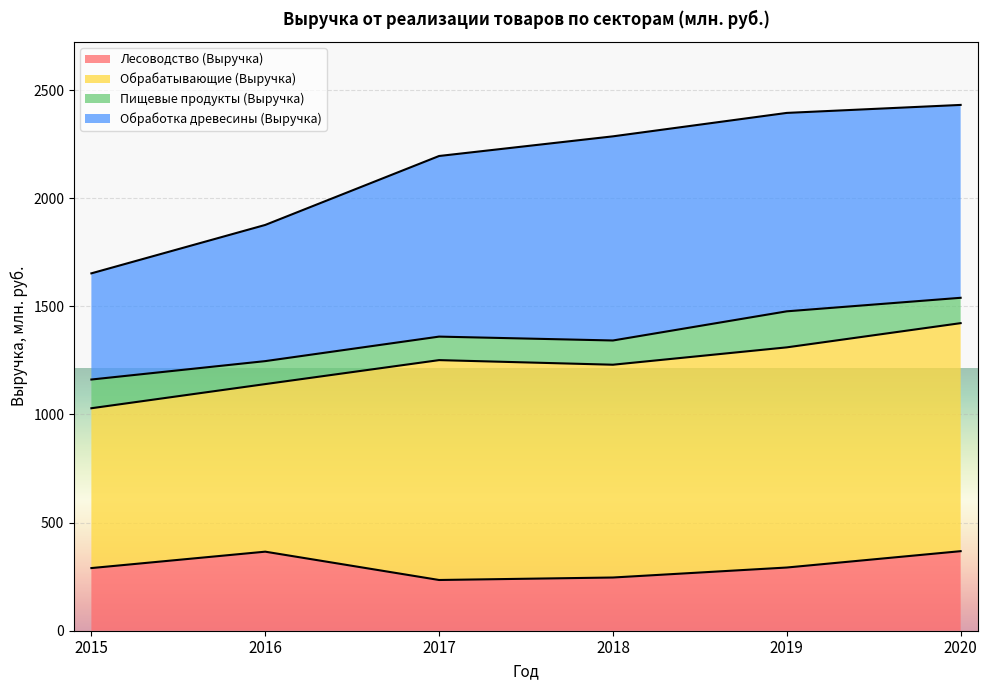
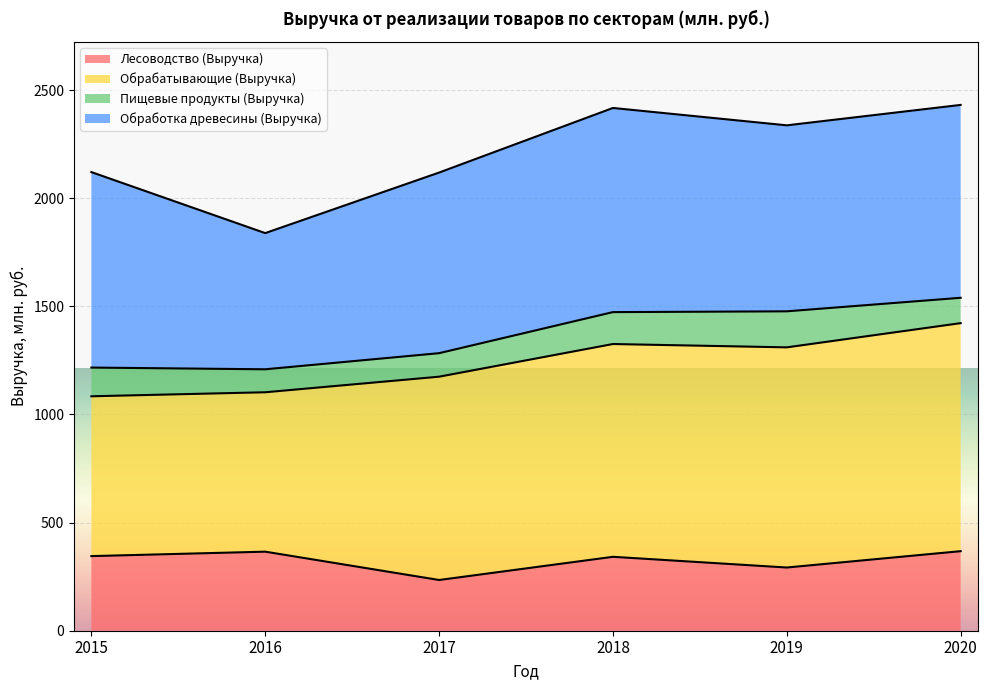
Лесоводство (Выручка), 2015: 290 -> 340
Обработка древесины (Выручка), 2015: 490 -> 900
Обрабатывающие (Выручка), 2016: 770 -> 740
Обрабатывающие (Выручка), 2017: 1020 -> 940
Лесоводство (Выручка), 2018: 250 -> 340
Пищевые продукты (Выручка), 2018: 110 -> 150
Обработка древесины (Выручка), 2019: 920 -> 860
